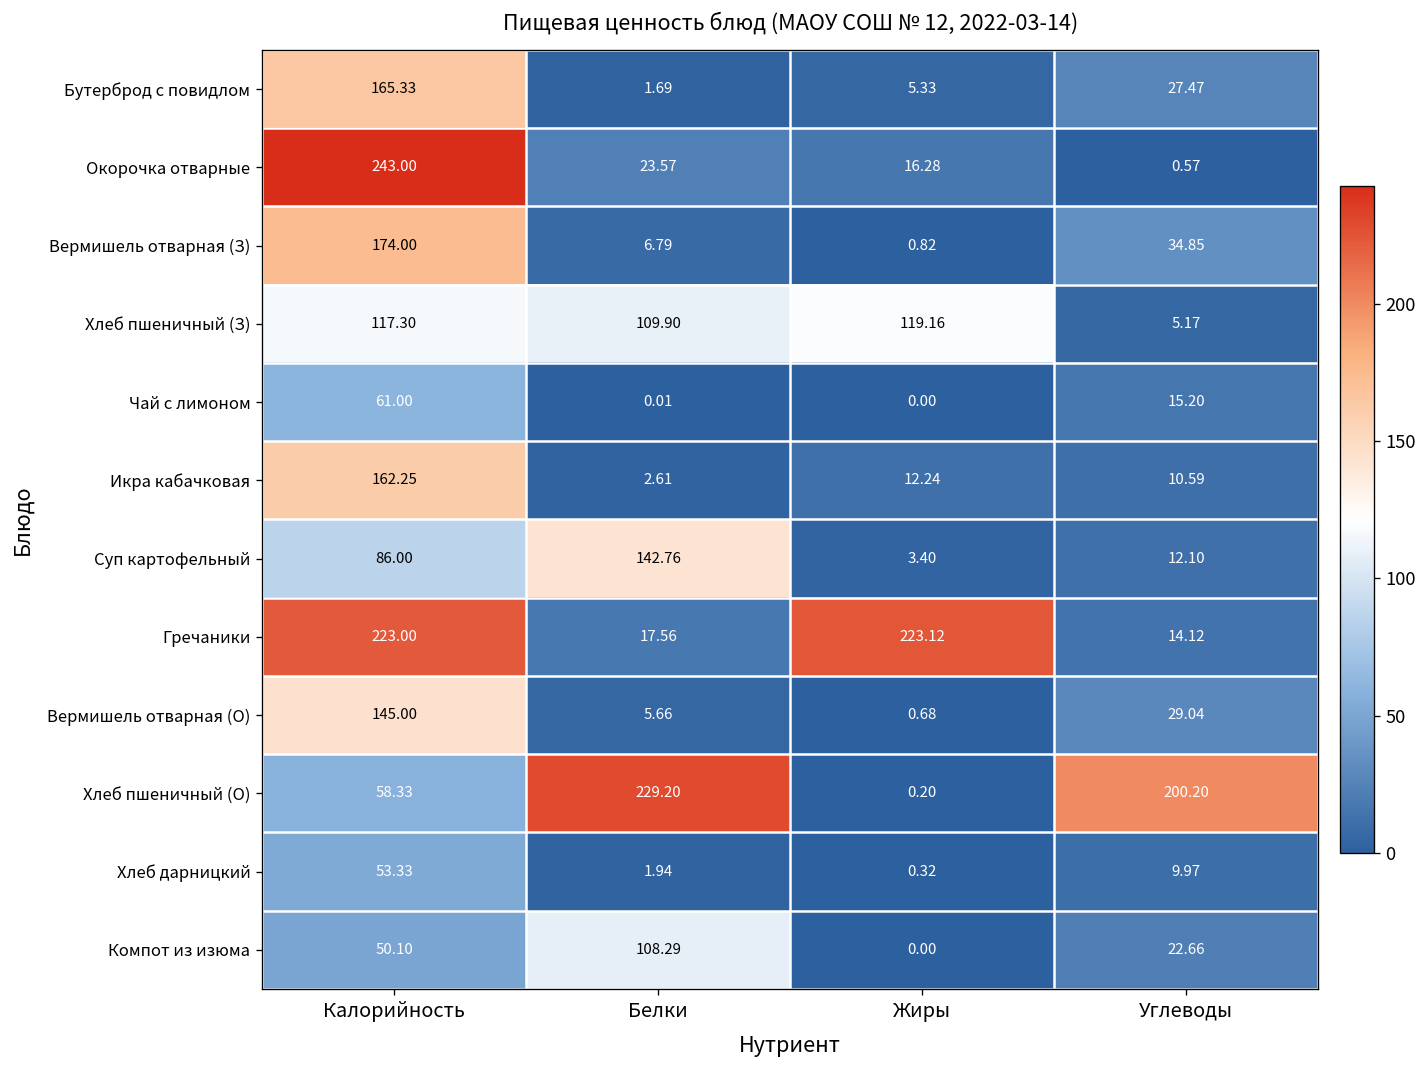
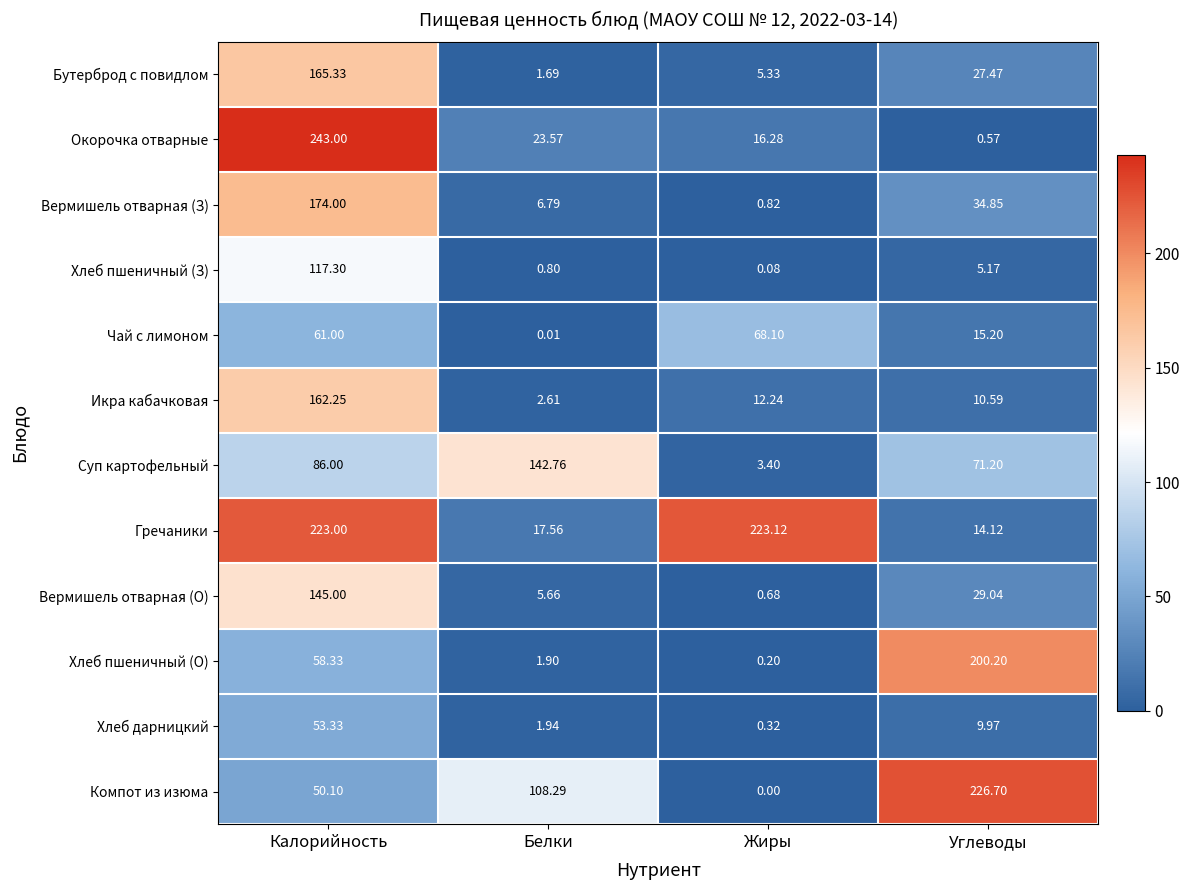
Хлеб пшеничный (З), Белки: 109.90 -> 0.80
Хлеб пшеничный (З), Жиры: 119.16 -> 0.08
Чай с лимоном, Жиры: 0.00 -> 68.10
Суп картофельный, Углеводы: 12.10 -> 71.20
Хлеб пшеничный (О), Белки: 229.20 -> 1.90
Компот из изюма, Углеводы: 22.66 -> 226.70
